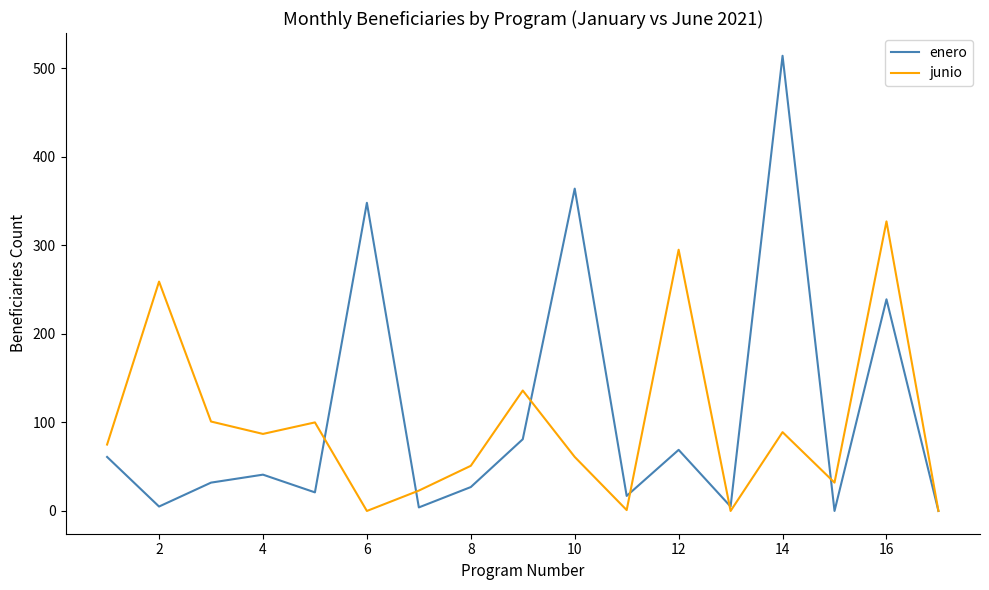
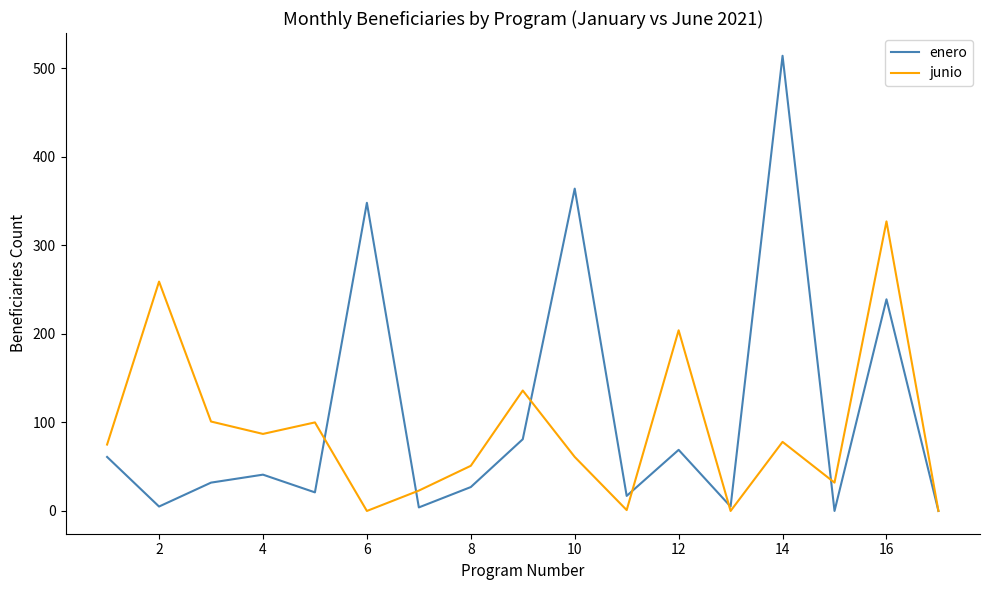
junio, 12: 300 -> 200
junio, 14: 90 -> 80
